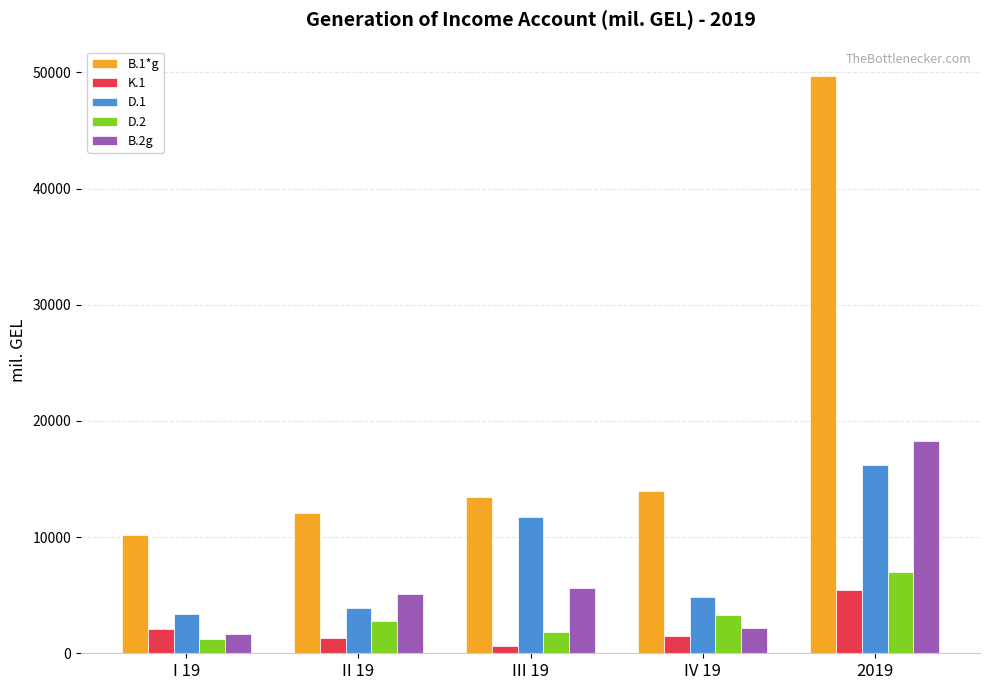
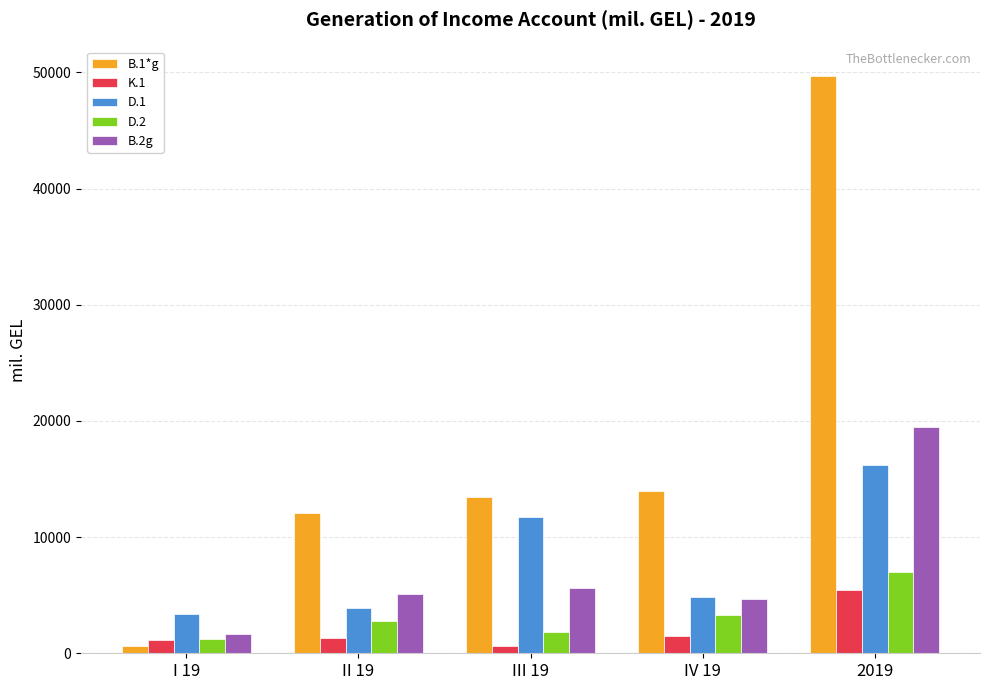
B.1*g, I 19: 10200 -> 600
K.1, I 19: 2100 -> 1100
B.2g, IV 19: 2200 -> 4700
B.2g, 2019: 18300 -> 19500
